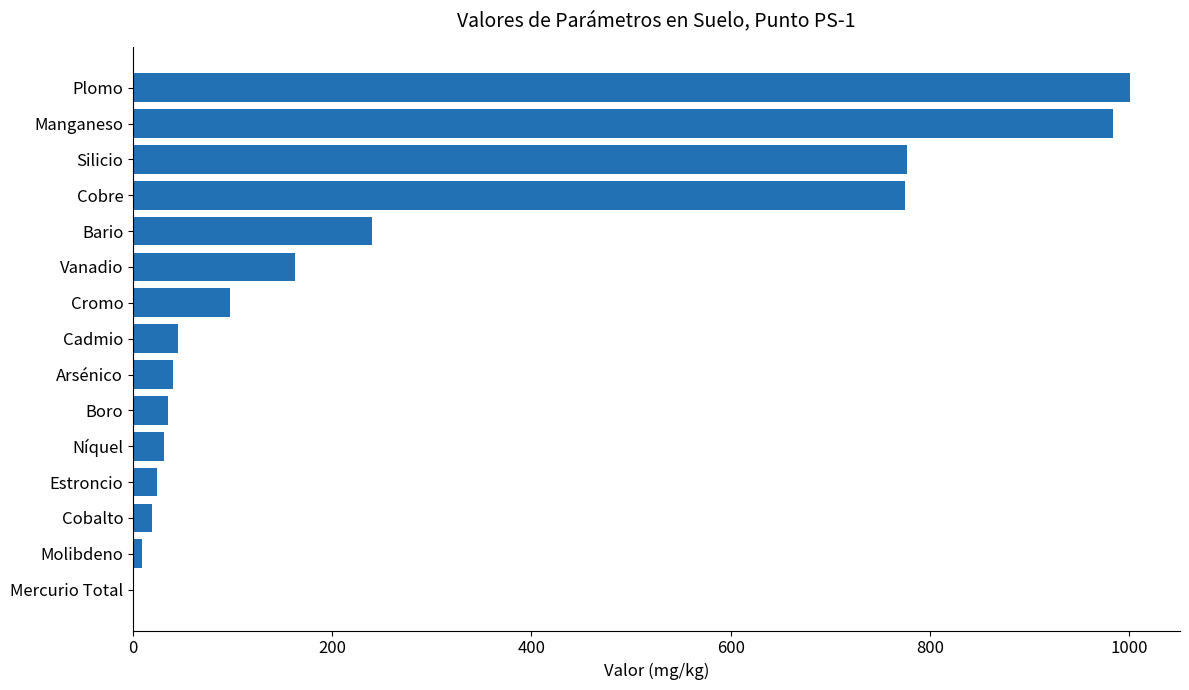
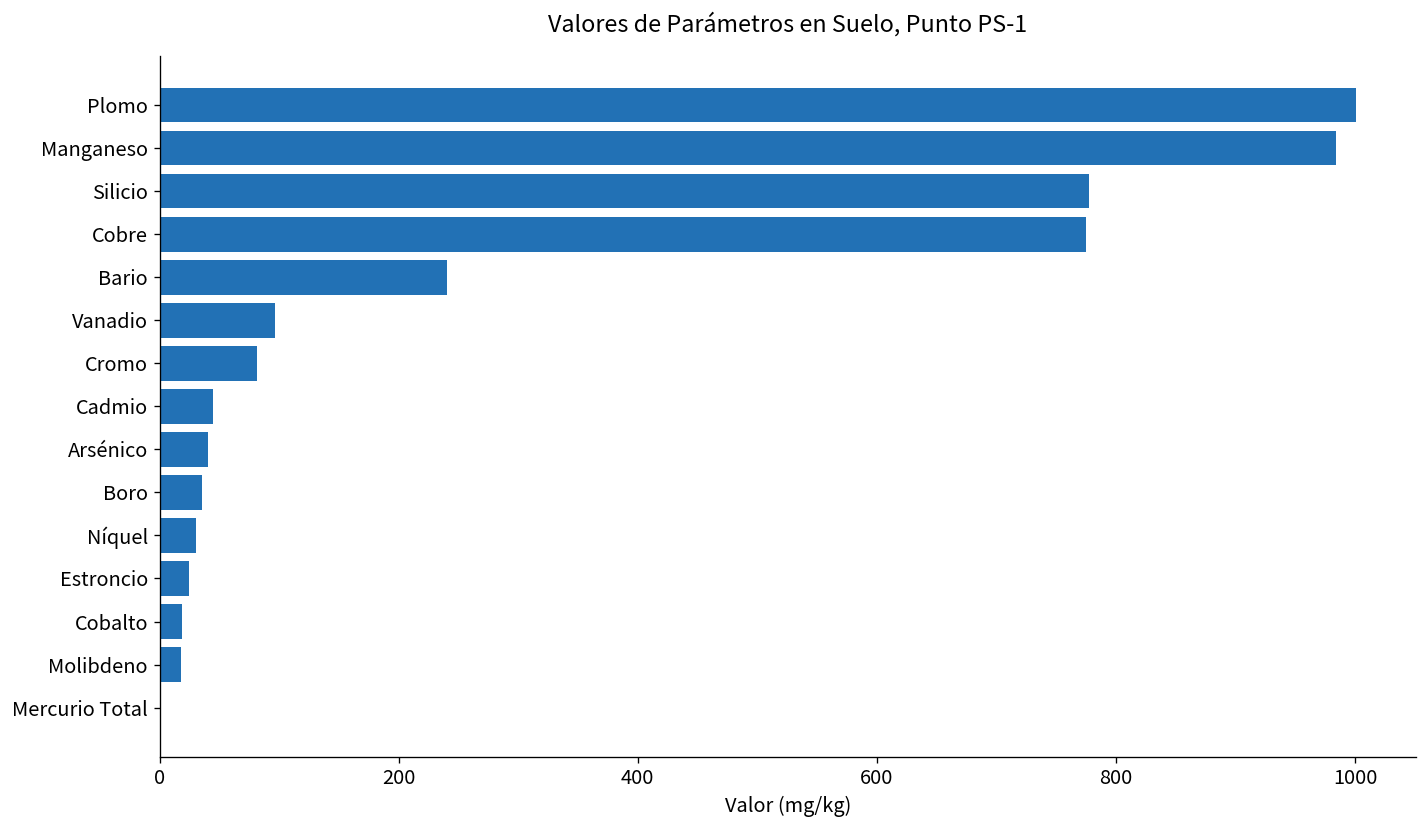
Vanadio: 160 -> 100
Cromo: 100 -> 80
Molibdeno: 10 -> 20
